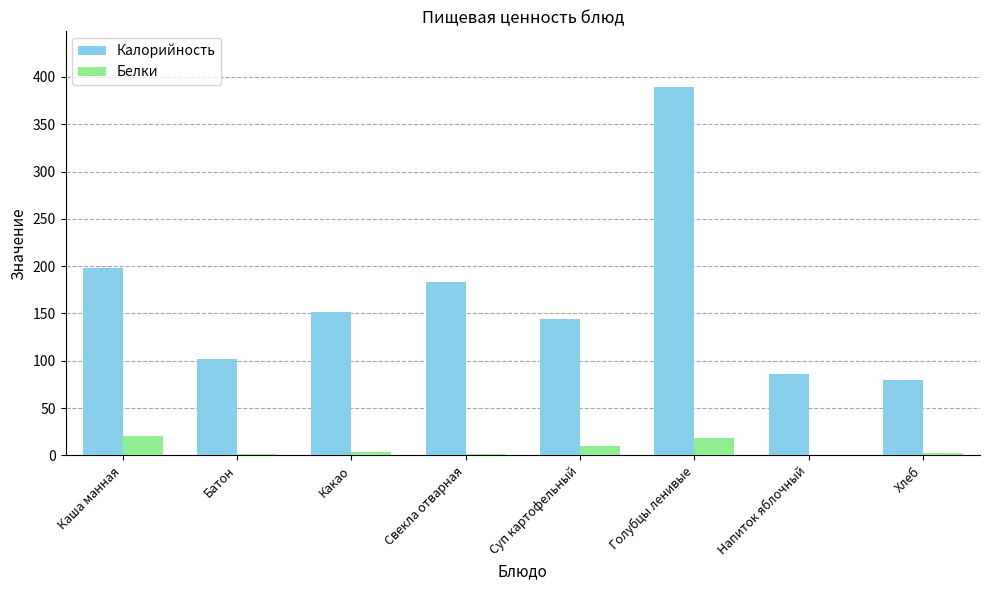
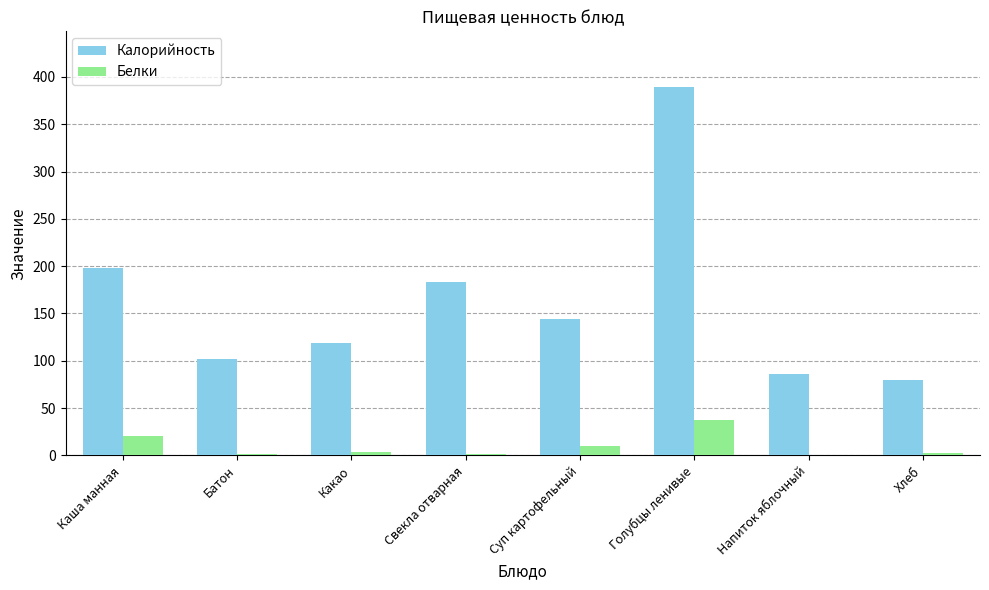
Калорийность, Какао: 150 -> 120
Белки, Голубцы ленивые: 20 -> 40
